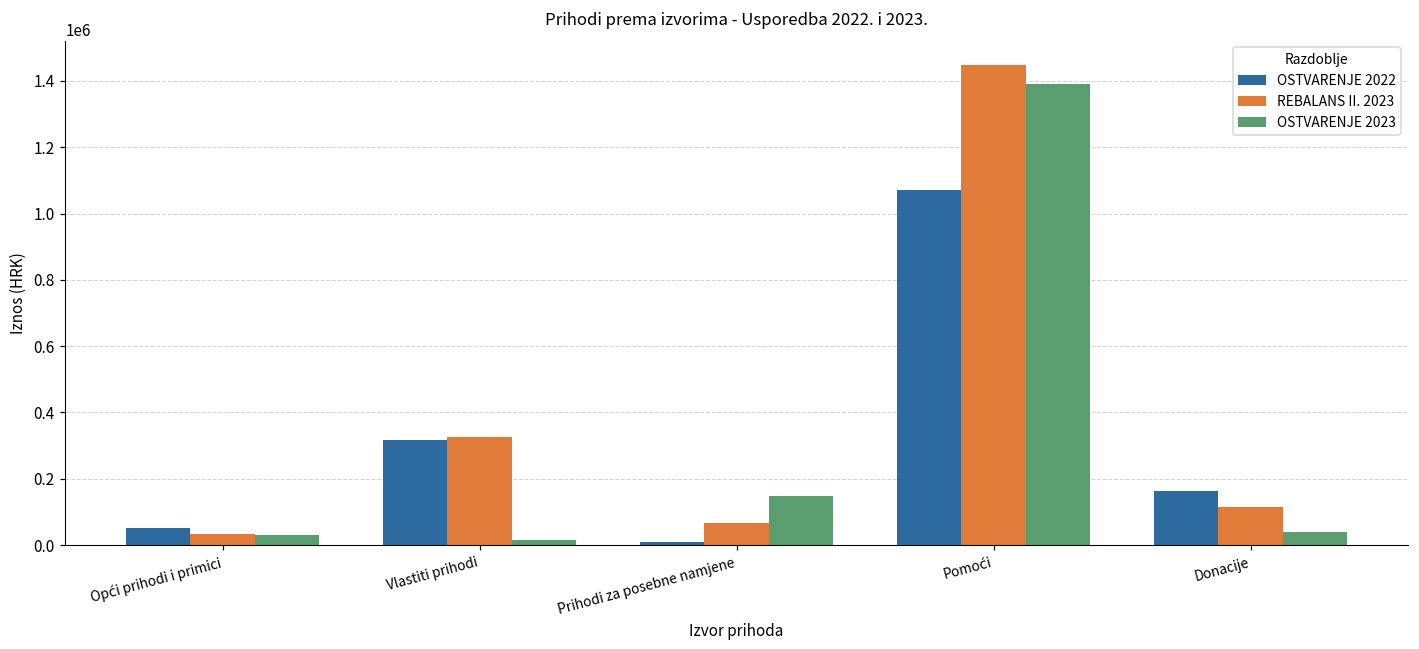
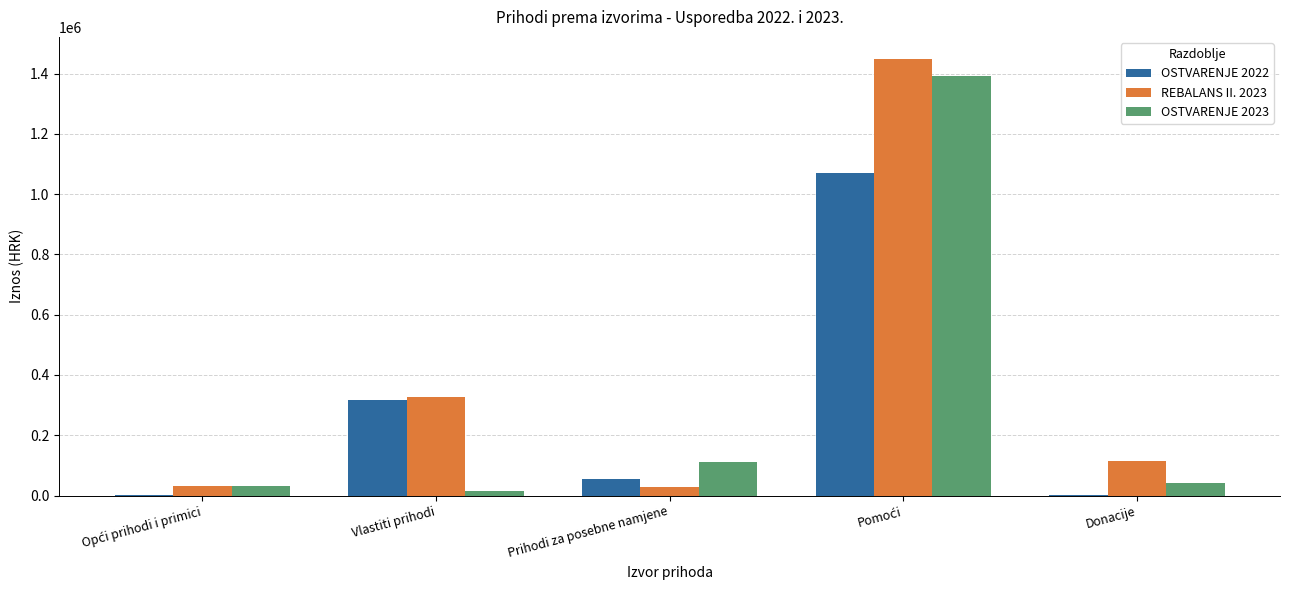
OSTVARENJE 2022, Opći prihodi i primici: 50000 -> 0
OSTVARENJE 2022, Prihodi za posebne namjene: 10000 -> 50000
REBALANS II. 2023, Prihodi za posebne namjene: 70000 -> 30000
OSTVARENJE 2023, Prihodi za posebne namjene: 150000 -> 110000
OSTVARENJE 2022, Donacije: 160000 -> 0
